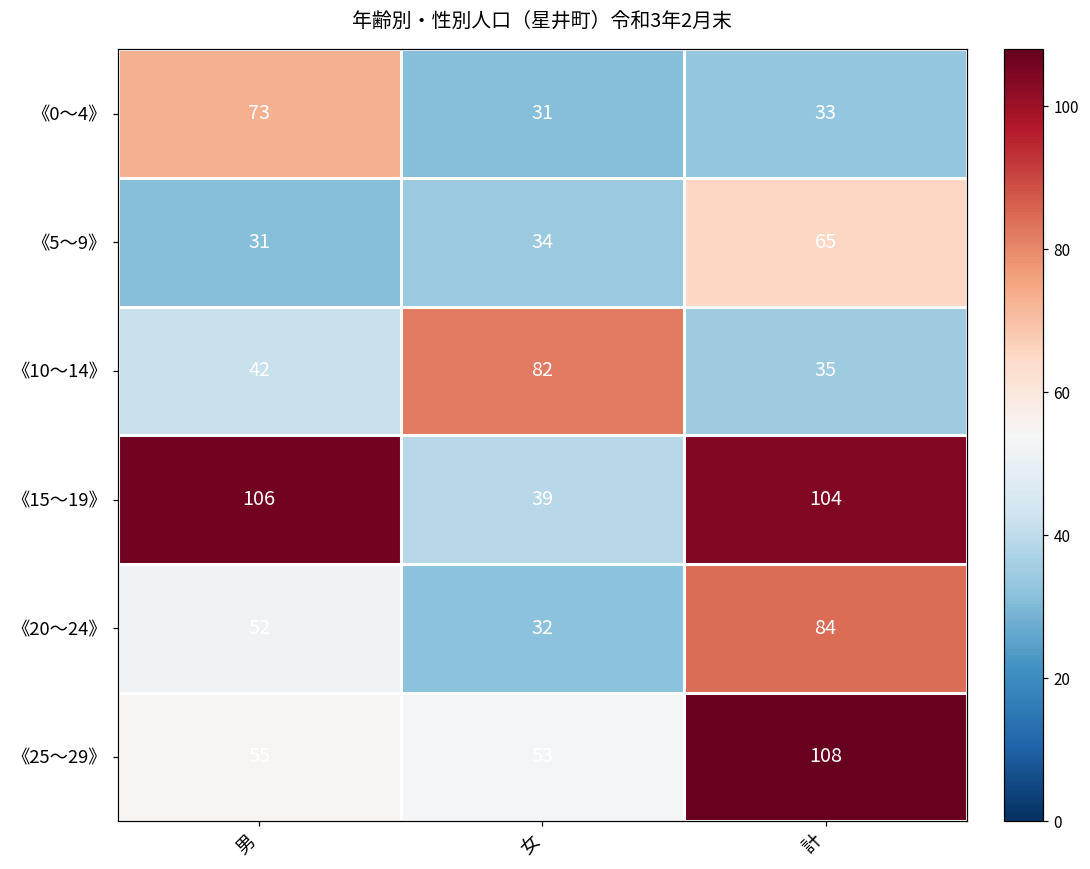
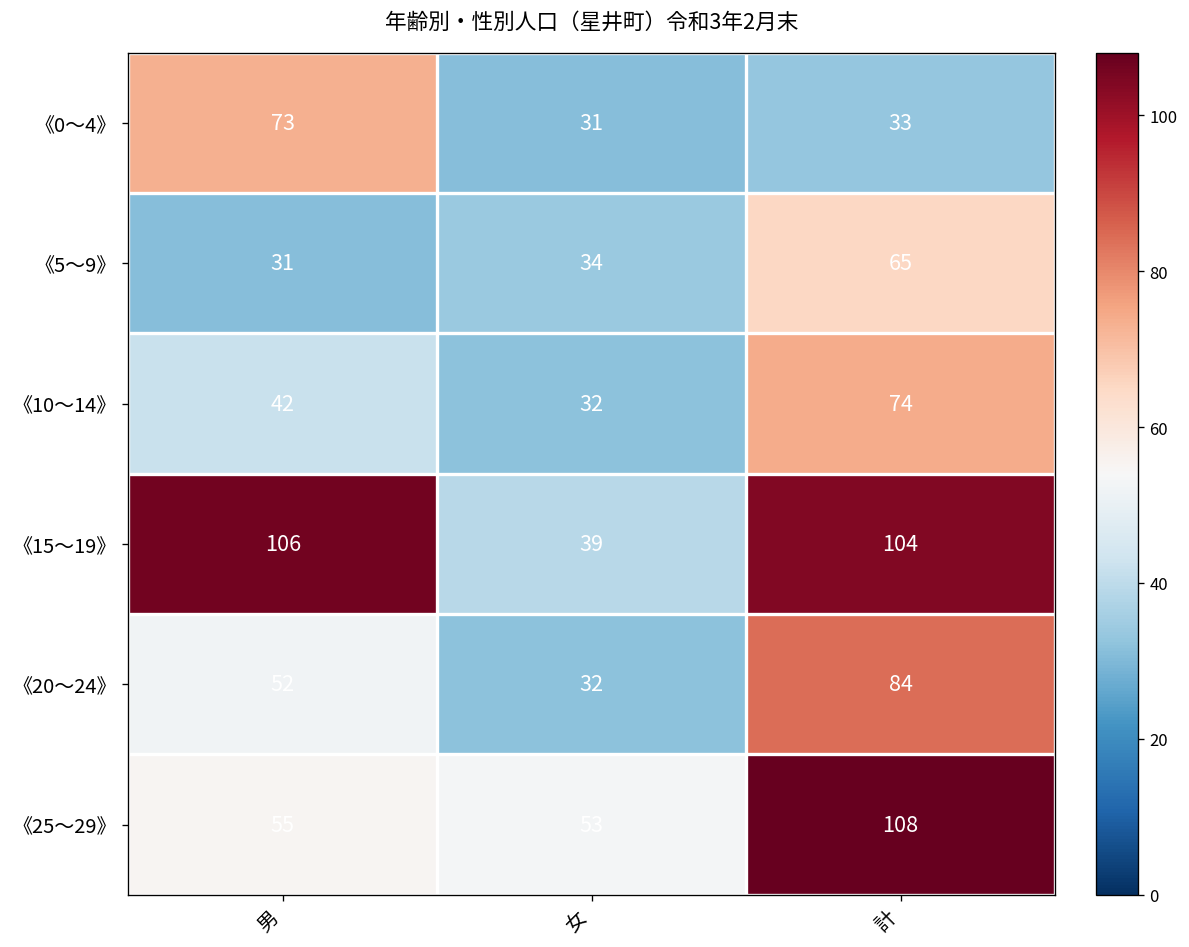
《10～14》, 女: 82 -> 32
《10～14》, 計: 35 -> 74
